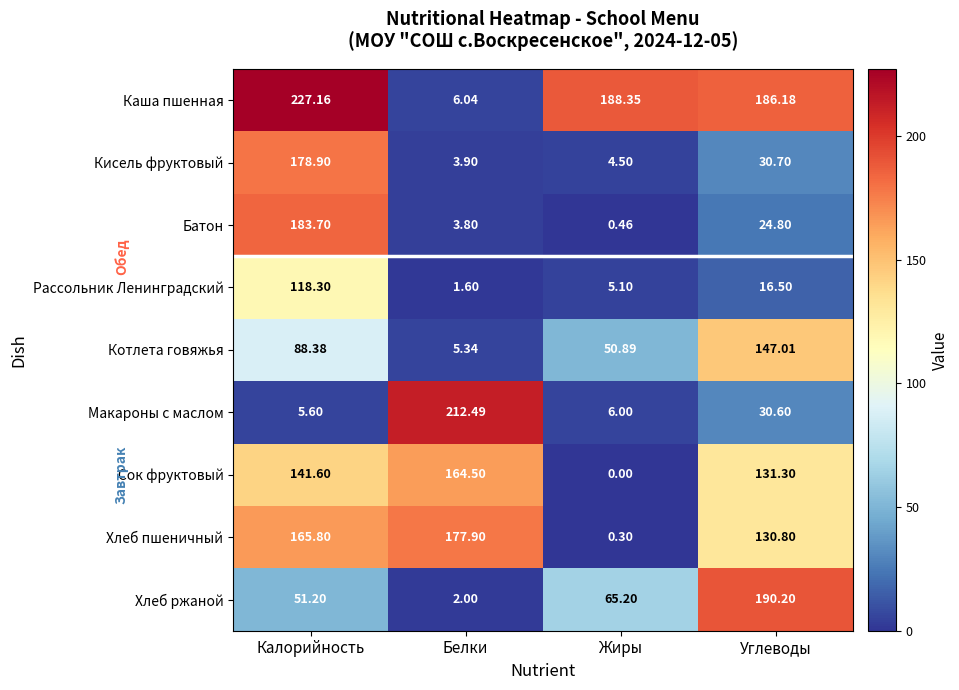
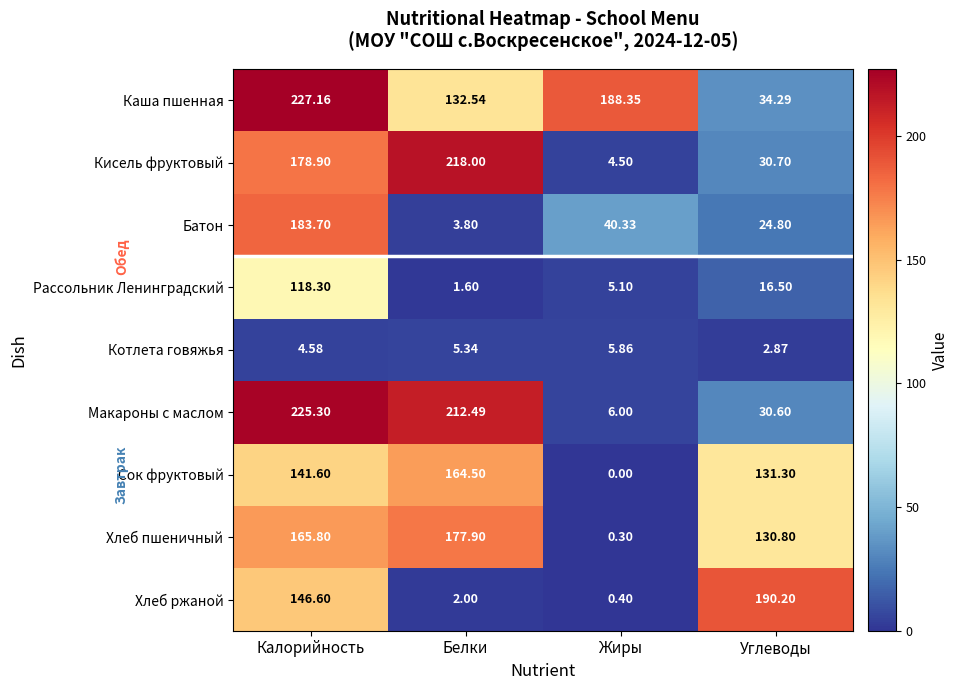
Каша пшенная, Белки: 6.04 -> 132.54
Каша пшенная, Углеводы: 186.18 -> 34.29
Кисель фруктовый, Белки: 3.90 -> 218.00
Батон, Жиры: 0.46 -> 40.33
Котлета говяжья, Калорийность: 88.38 -> 4.58
Котлета говяжья, Жиры: 50.89 -> 5.86
Котлета говяжья, Углеводы: 147.01 -> 2.87
Макароны с маслом, Калорийность: 5.60 -> 225.30
Хлеб ржаной, Калорийность: 51.20 -> 146.60
Хлеб ржаной, Жиры: 65.20 -> 0.40
